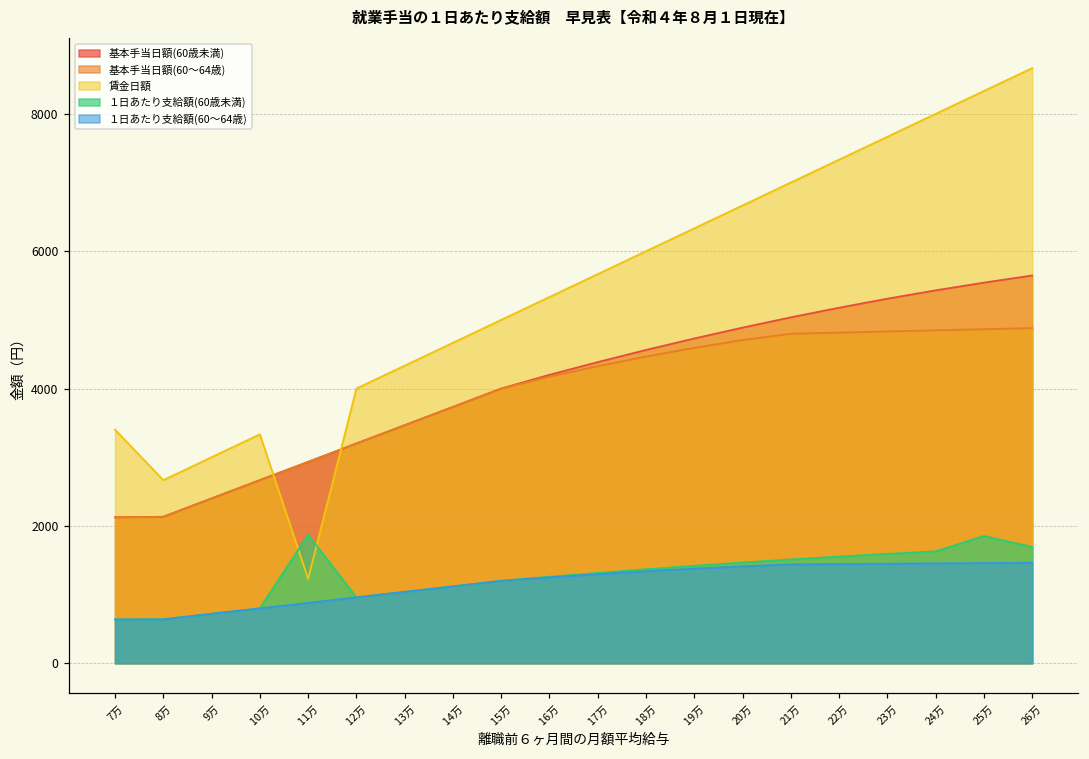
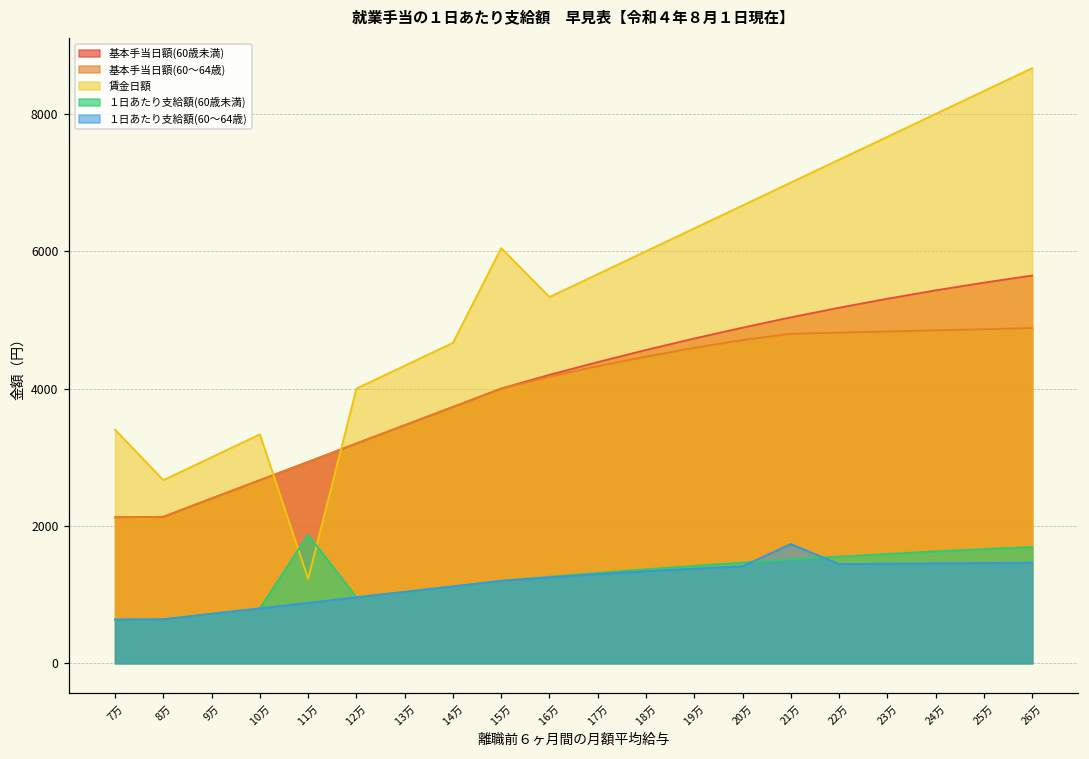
賃金日額, 15万: 5000 -> 6000
１日あたり支給額(60～64歳), 21万: 1400 -> 1700
１日あたり支給額(60歳未満), 25万: 1900 -> 1700
